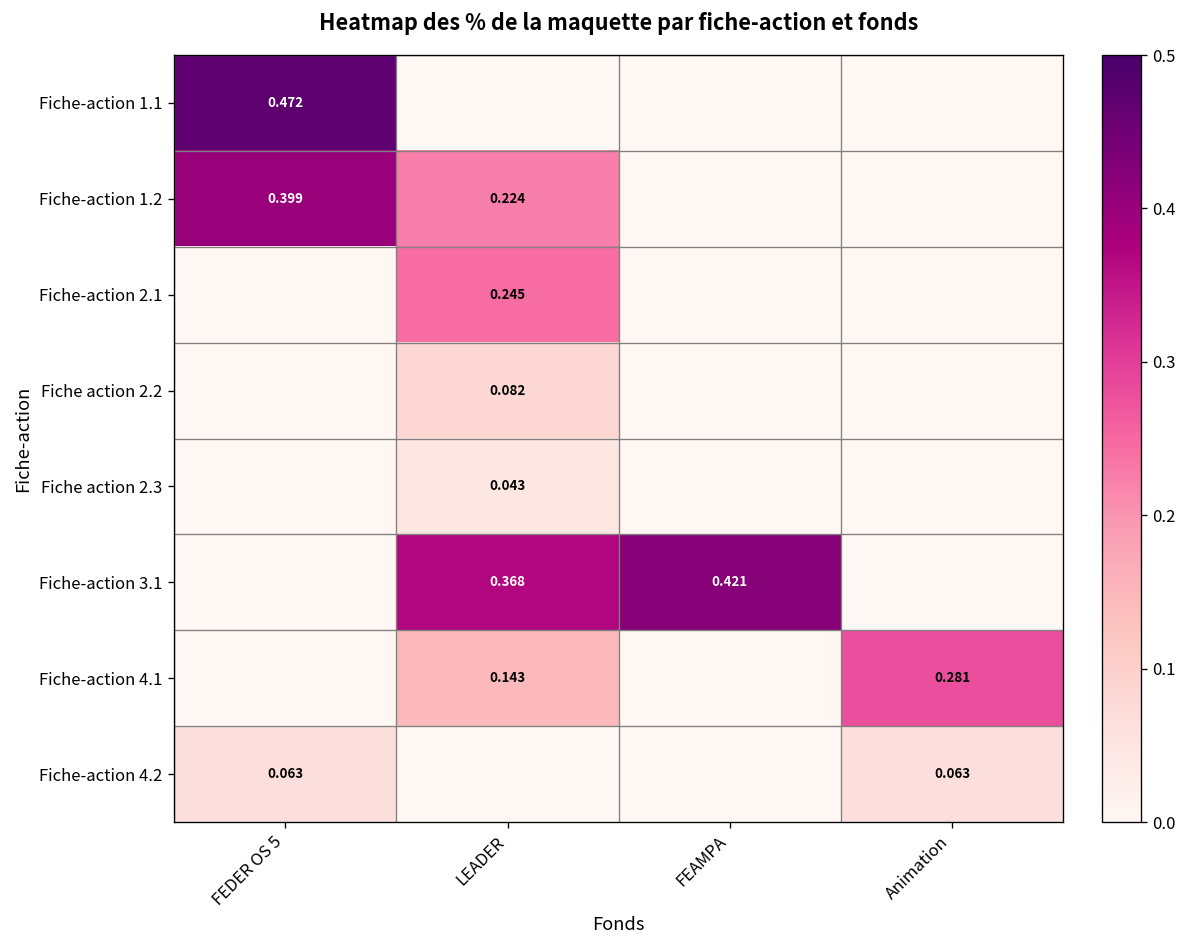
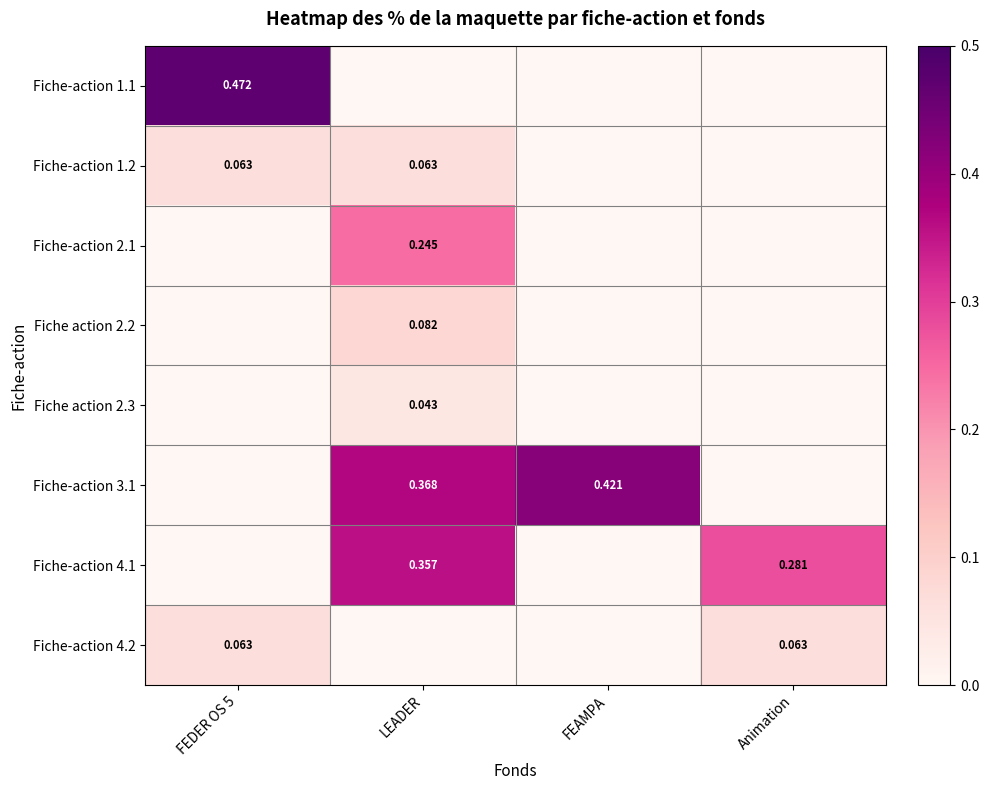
Fiche-action 1.2, FEDER OS 5: 0.399 -> 0.063
Fiche-action 1.2, LEADER: 0.224 -> 0.063
Fiche-action 4.1, LEADER: 0.143 -> 0.357
